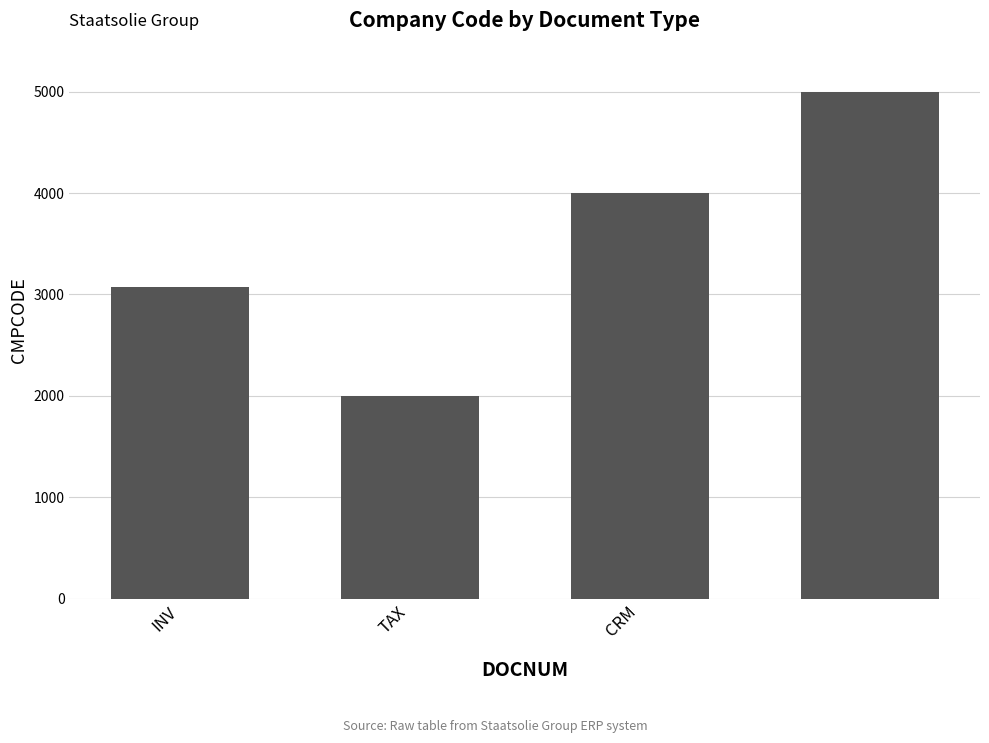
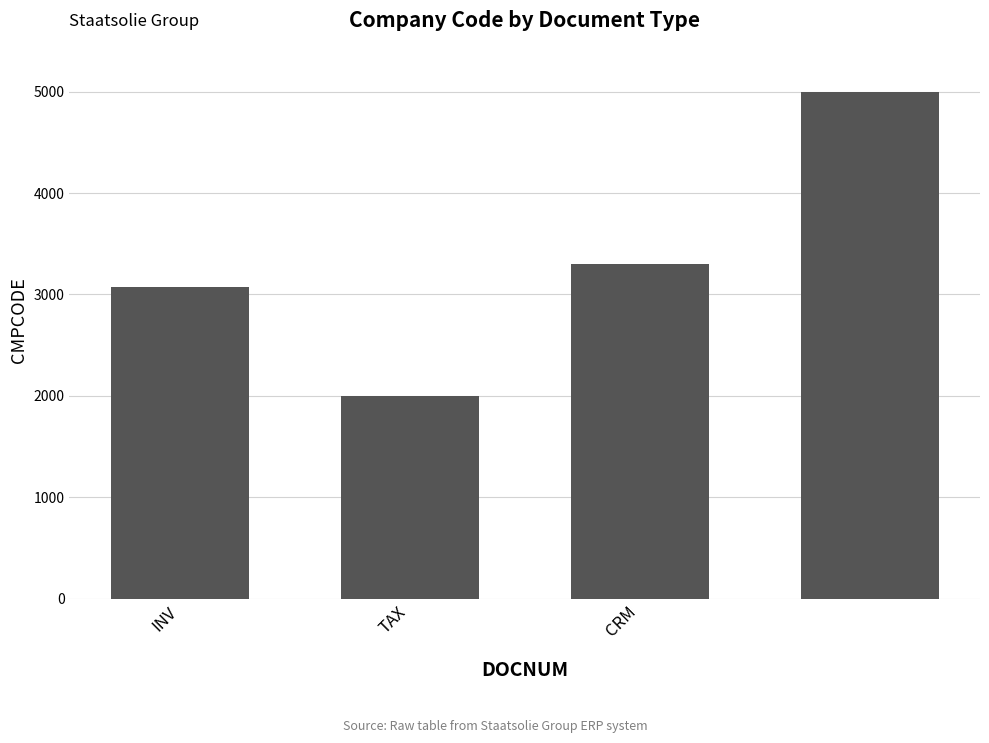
CRM: 4000 -> 3300
